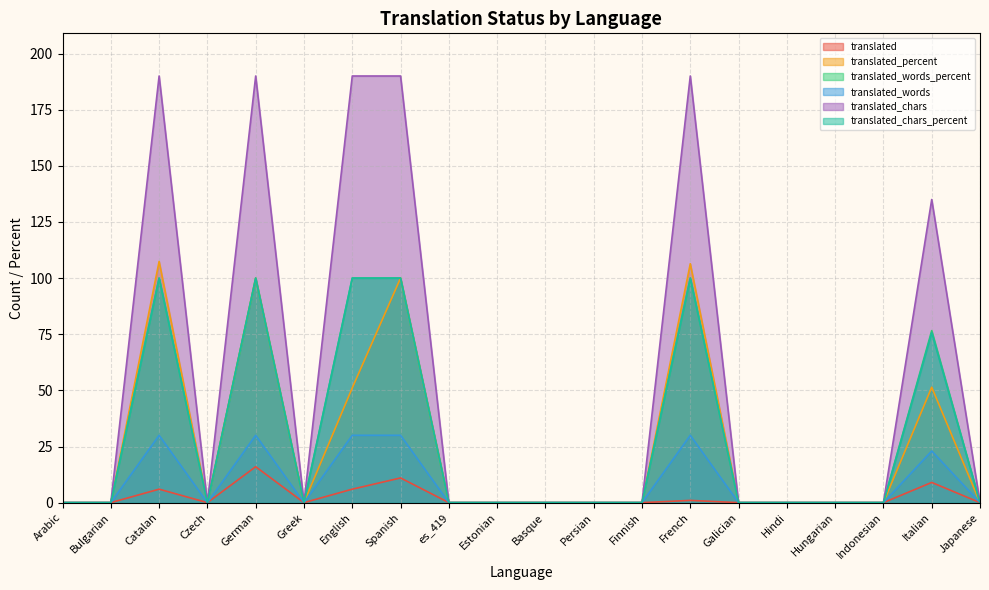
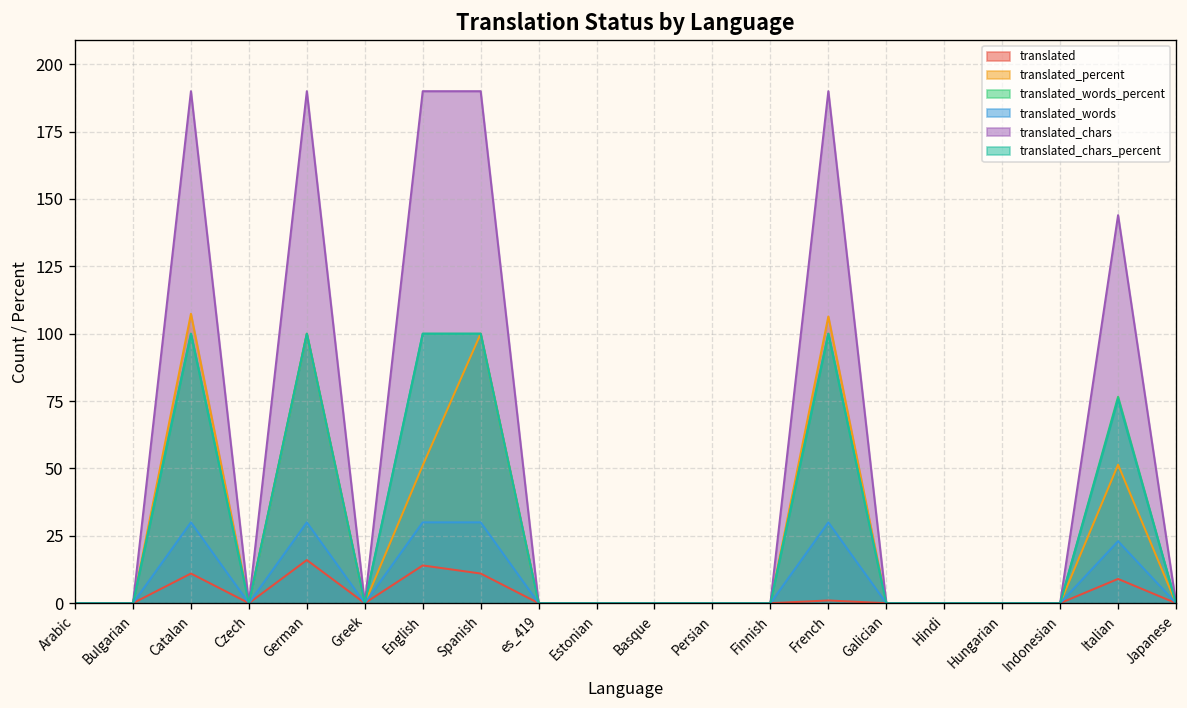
translated, Catalan: 6 -> 11
translated, English: 6 -> 14
translated_chars, Italian: 135 -> 144
